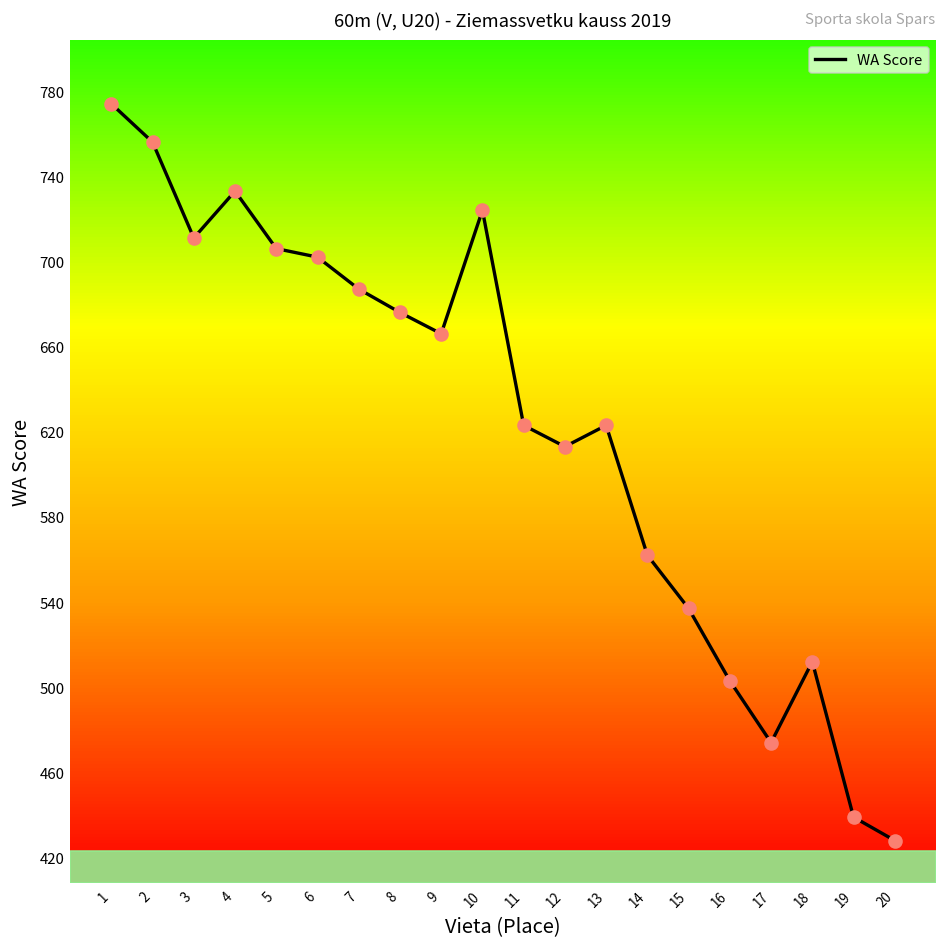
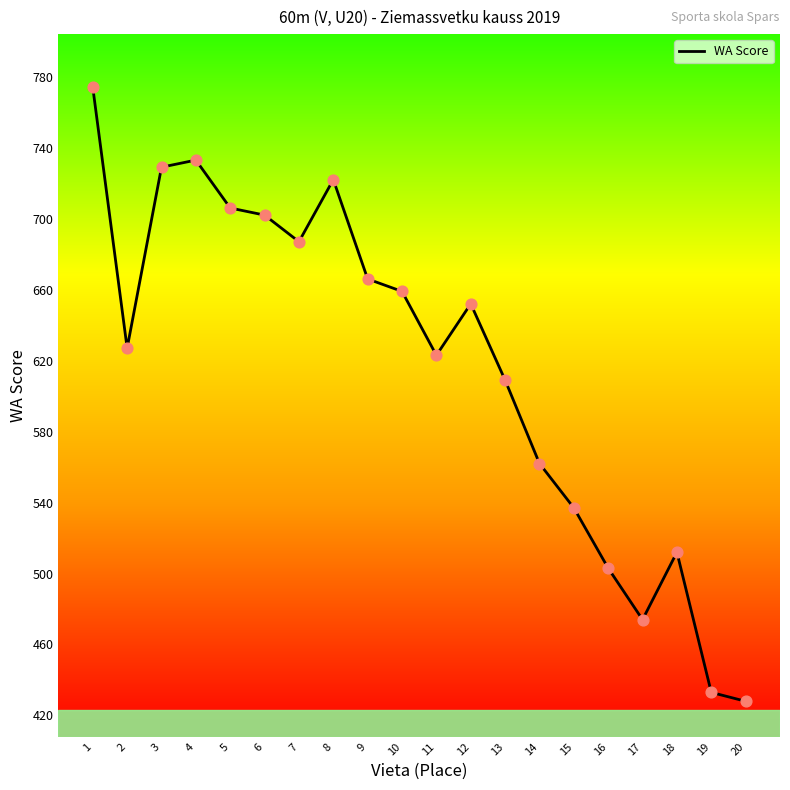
2: 756 -> 627
3: 711 -> 729
8: 676 -> 722
10: 724 -> 659
12: 613 -> 652
13: 623 -> 609
19: 439 -> 433
